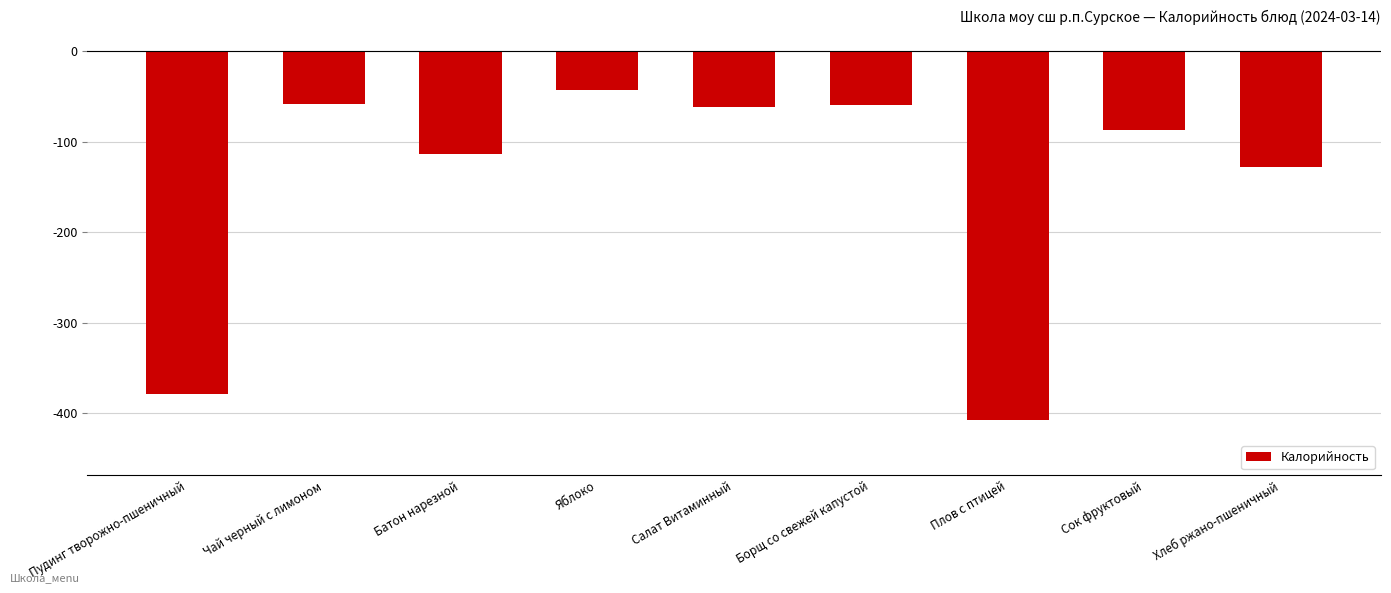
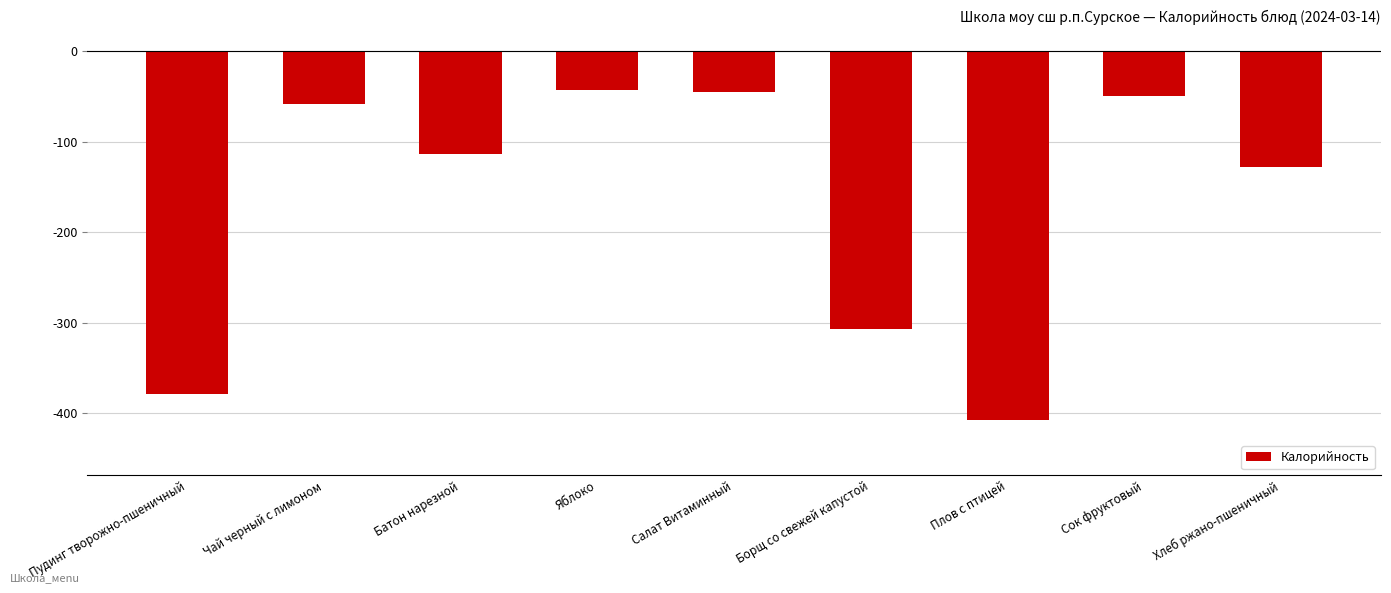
Салат Витаминный: -60 -> -40
Борщ со свежей капустой: -60 -> -310
Сок фруктовый: -90 -> -50
